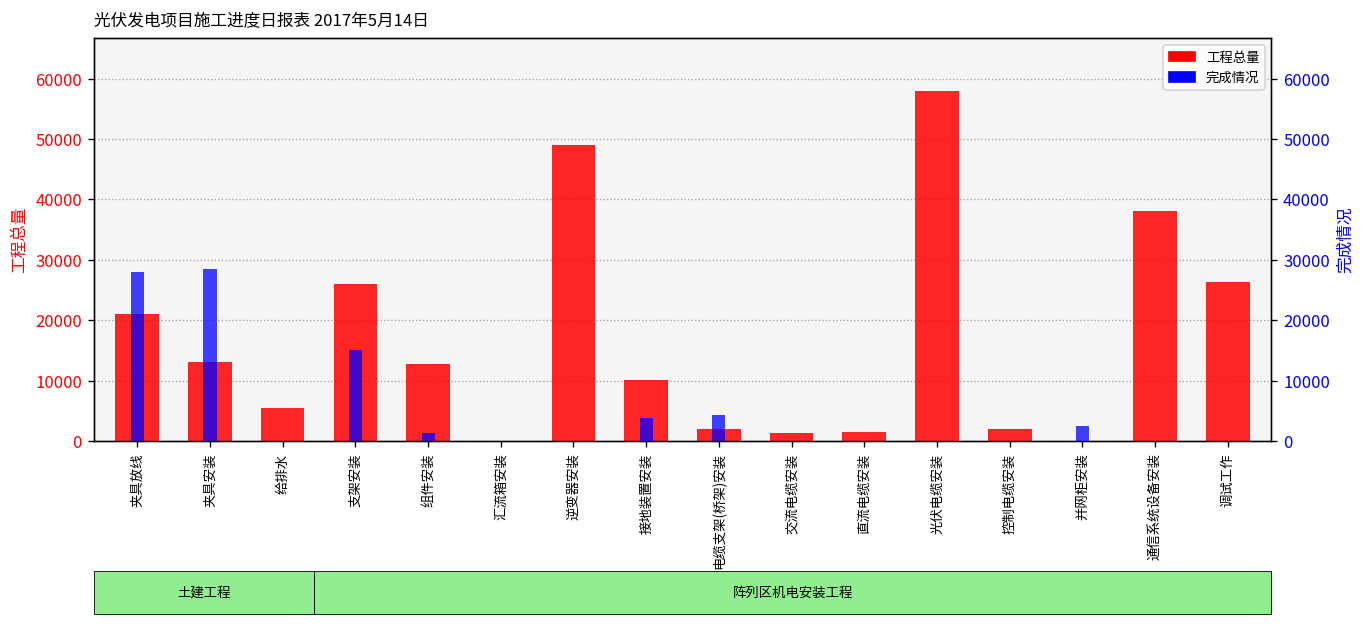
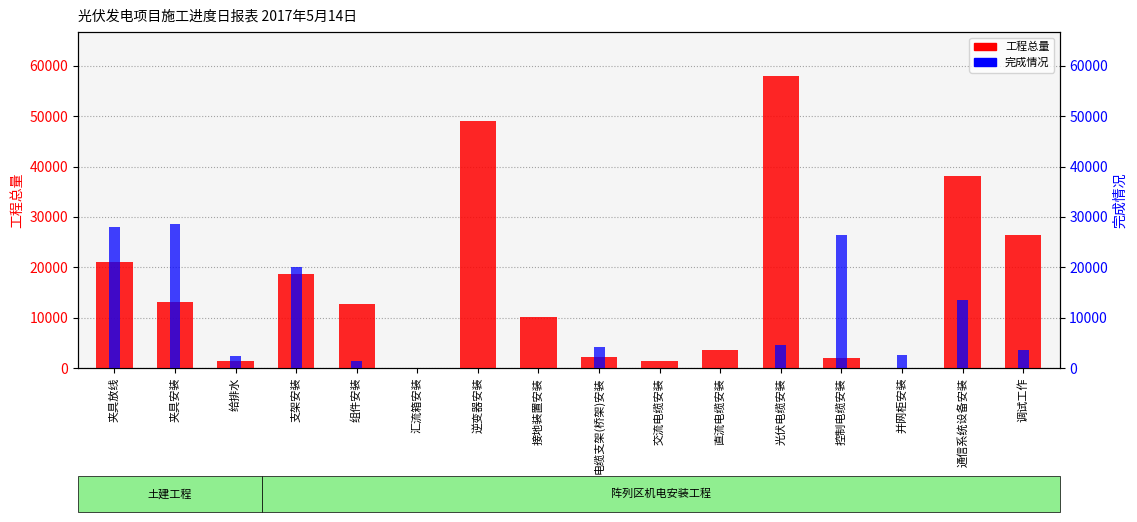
工程总量, 给排水: 6000 -> 1000
工程总量, 支架安装: 26000 -> 19000
工程总量, 直流电缆安装: 2000 -> 4000
完成情况, 给排水: 0 -> 2000
完成情况, 支架安装: 15000 -> 20000
完成情况, 接地装置安装: 4000 -> 0
完成情况, 光伏电缆安装: 0 -> 5000
完成情况, 控制电缆安装: 0 -> 26000
完成情况, 通信系统设备安装: 0 -> 13000
完成情况, 调试工作: 0 -> 4000
